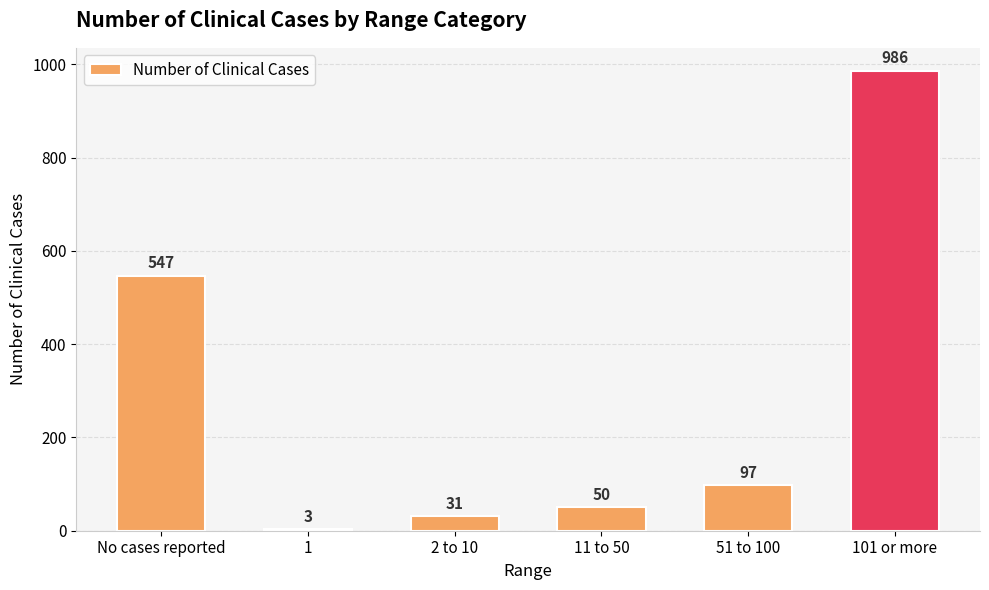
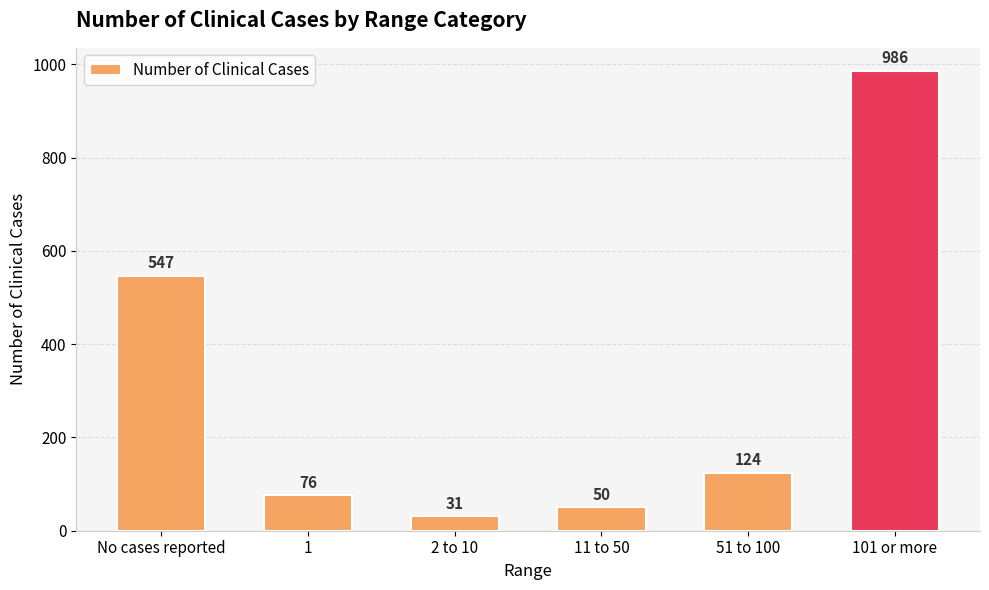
1: 3 -> 76
51 to 100: 97 -> 124
